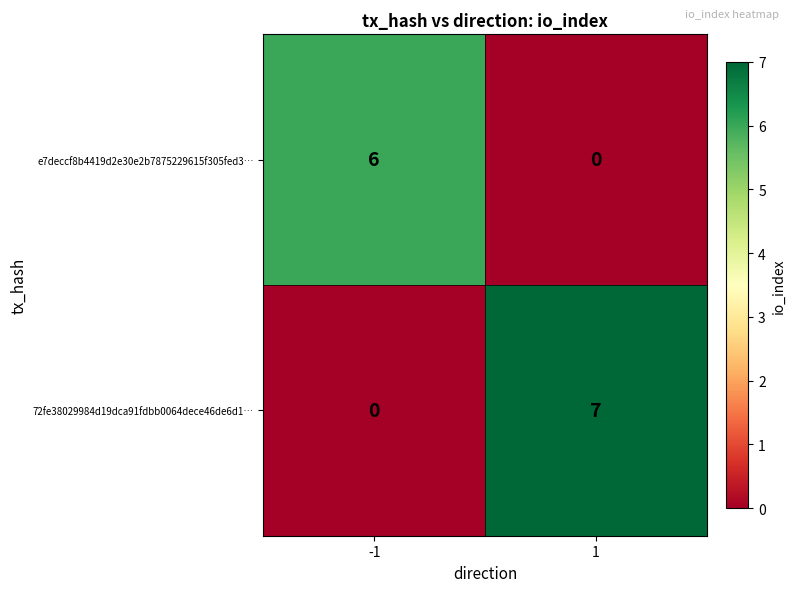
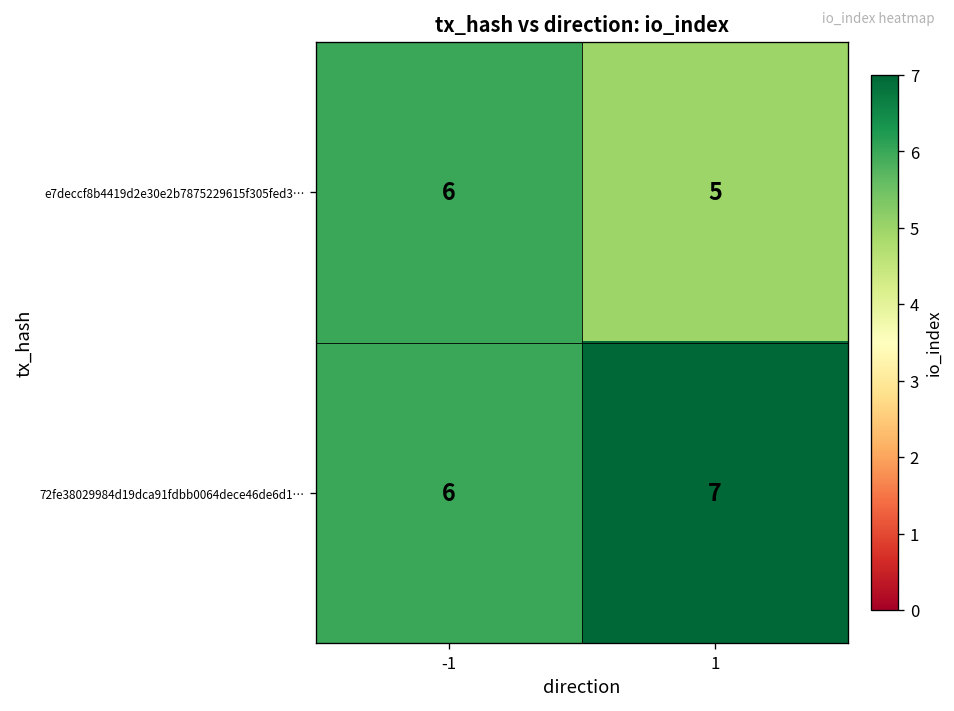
e7deccf8b4419d2e30e2b7875229615f305fed3…, 1: 0 -> 5
72fe38029984d19dca91fdbb0064dece46de6d1…, -1: 0 -> 6
